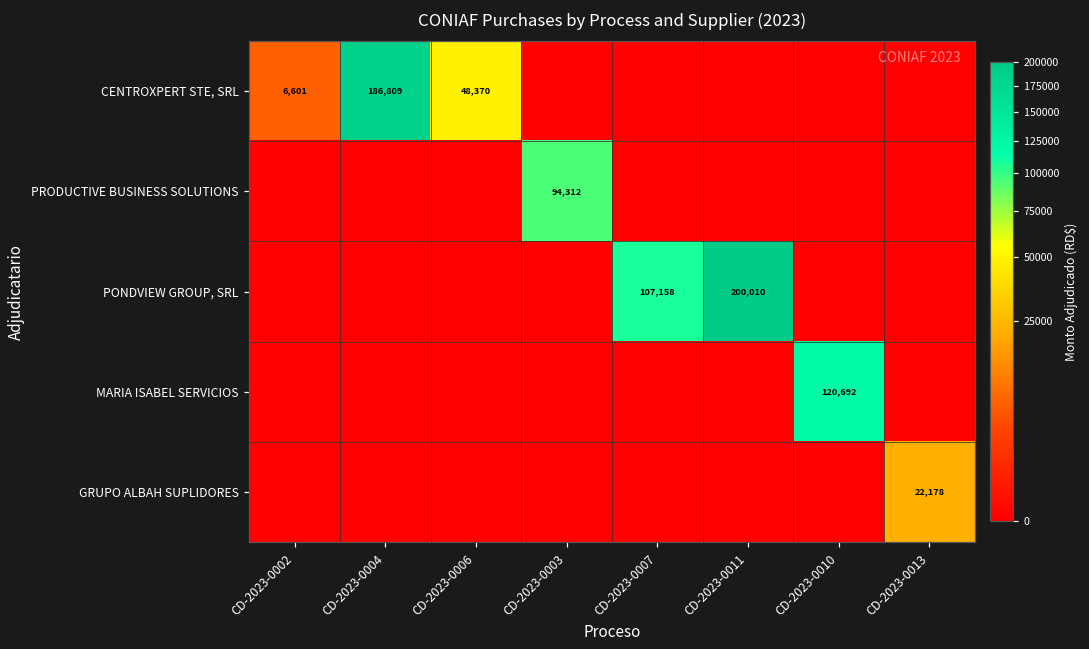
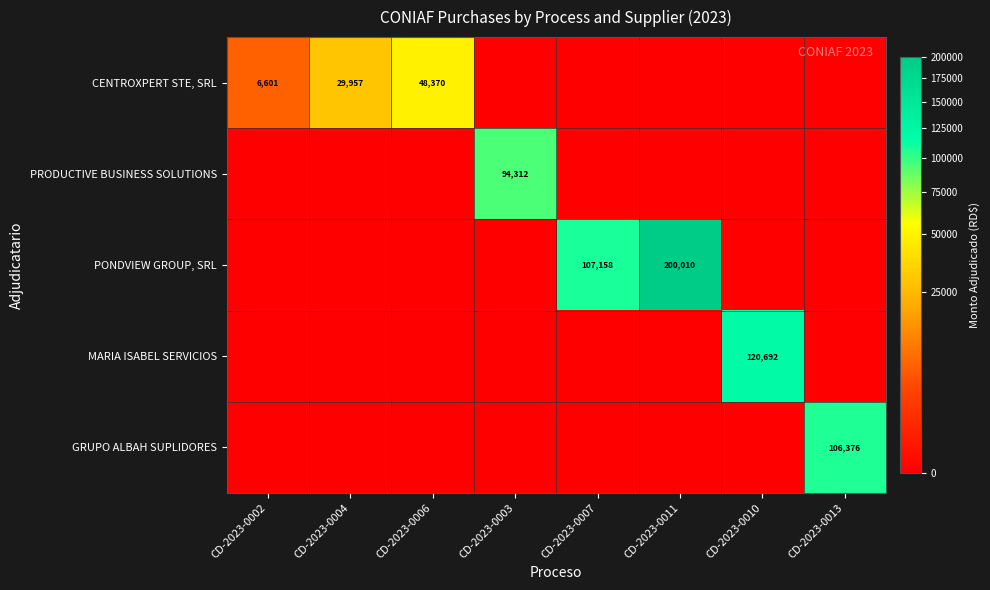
CENTROXPERT STE, SRL, CD-2023-0004: 186,809 -> 29,957
GRUPO ALBAH SUPLIDORES, CD-2023-0013: 22,178 -> 106,376
